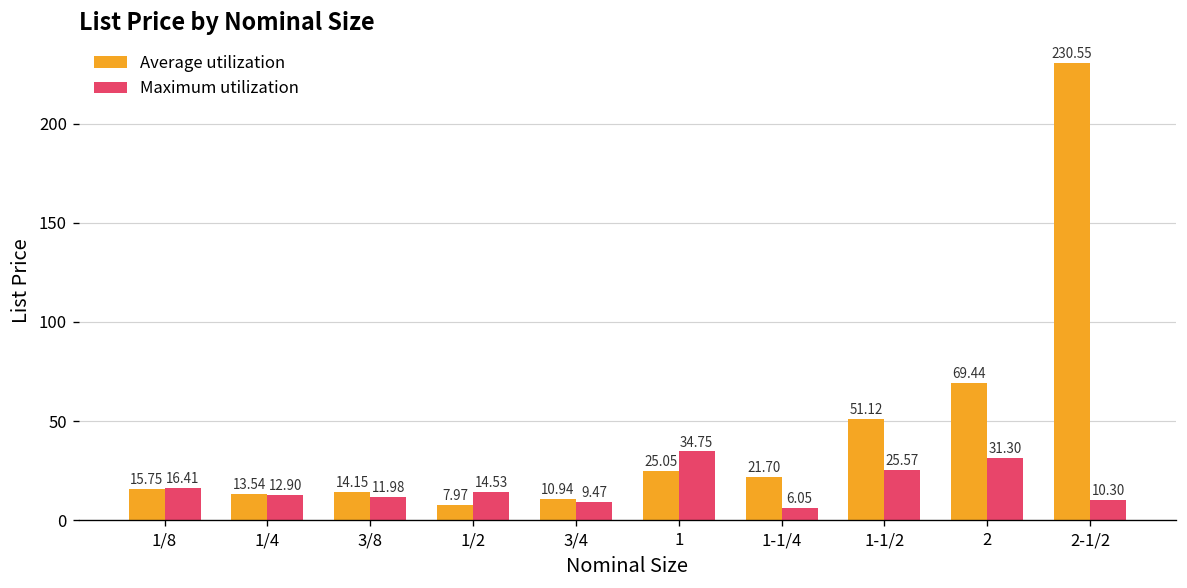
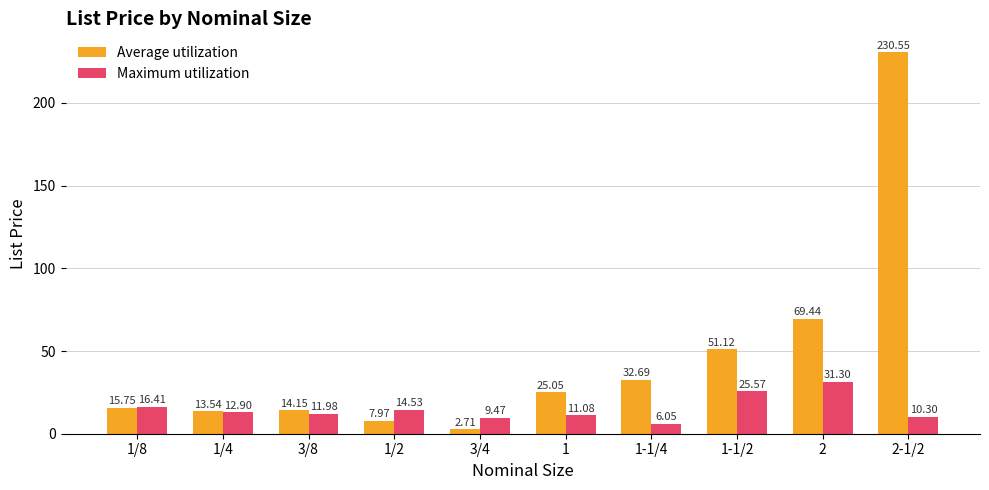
Average utilization, 3/4: 10.94 -> 2.71
Maximum utilization, 1: 34.75 -> 11.08
Average utilization, 1-1/4: 21.70 -> 32.69
